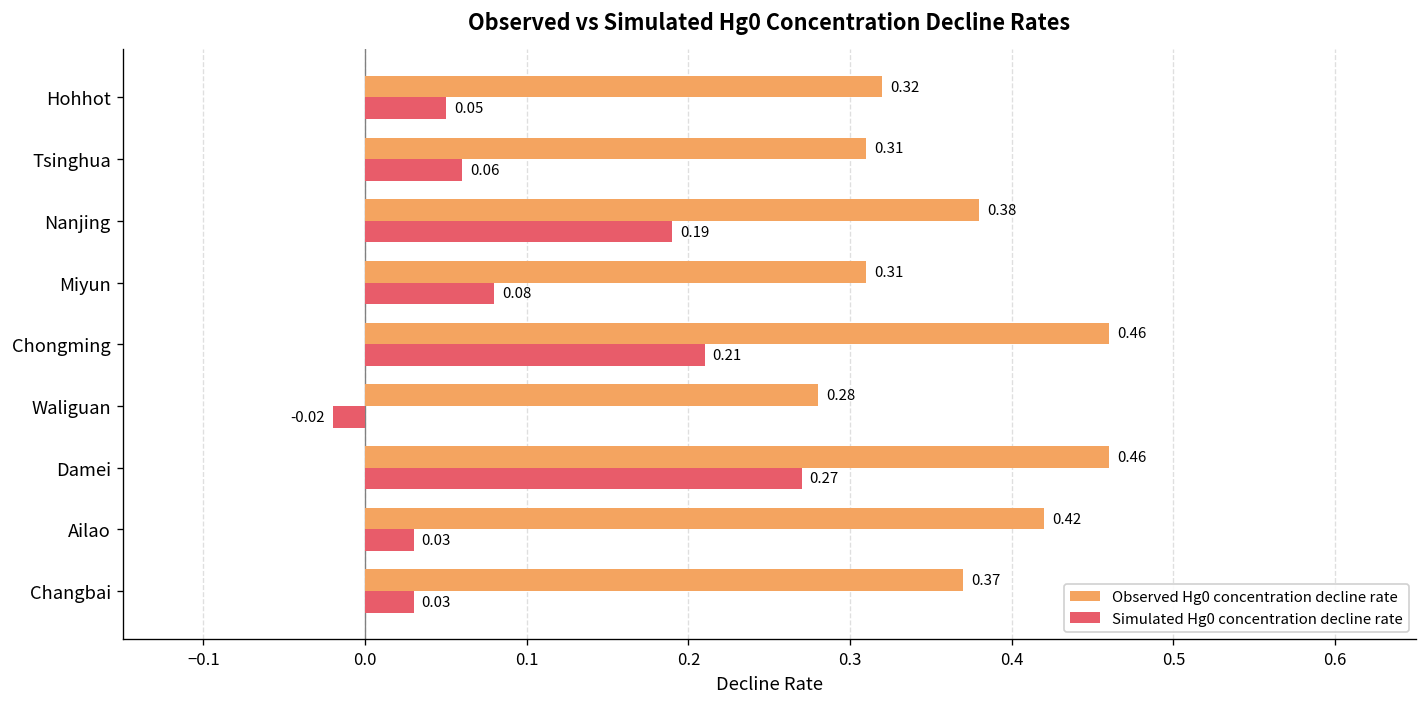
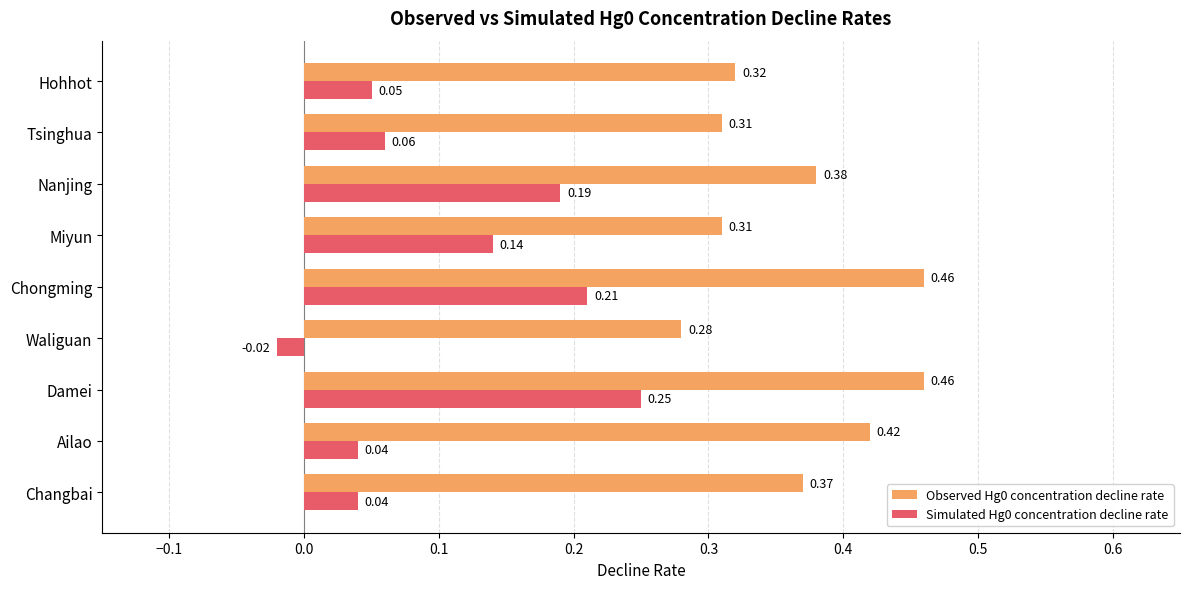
Simulated Hg0 concentration decline rate, Miyun: 0.08 -> 0.14
Simulated Hg0 concentration decline rate, Damei: 0.27 -> 0.25
Simulated Hg0 concentration decline rate, Ailao: 0.03 -> 0.04
Simulated Hg0 concentration decline rate, Changbai: 0.03 -> 0.04
